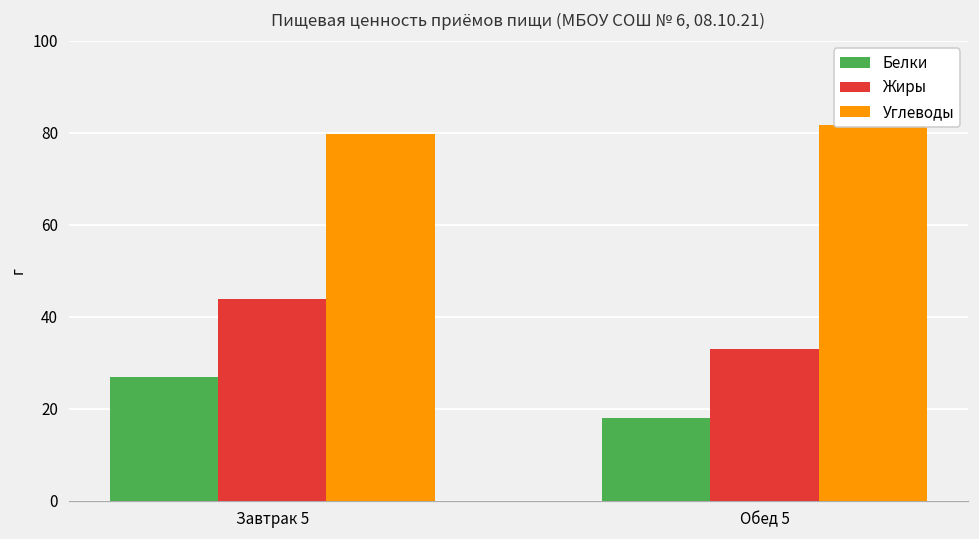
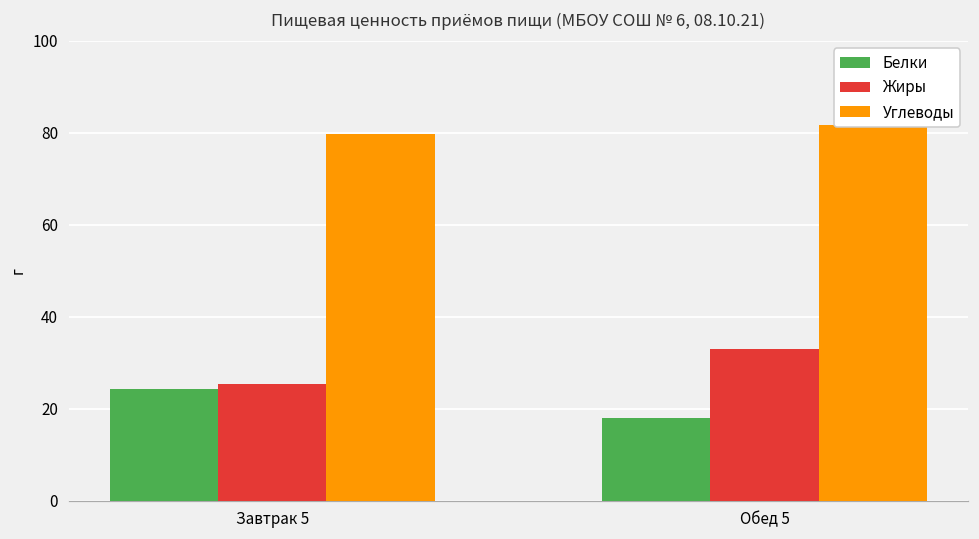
Белки, Завтрак 5: 27 -> 24
Жиры, Завтрак 5: 44 -> 25
